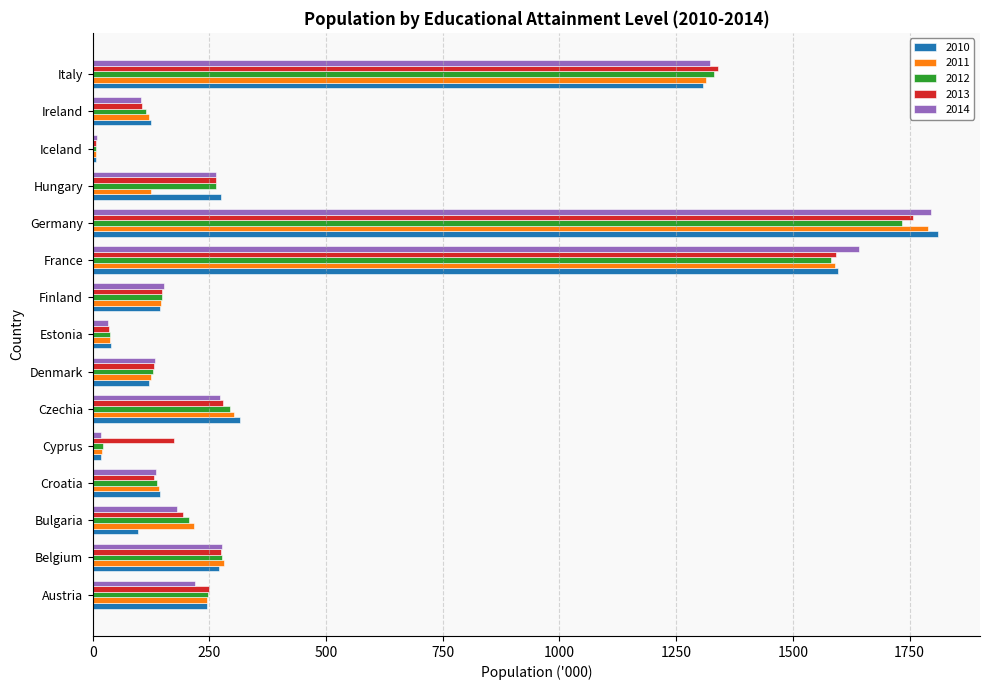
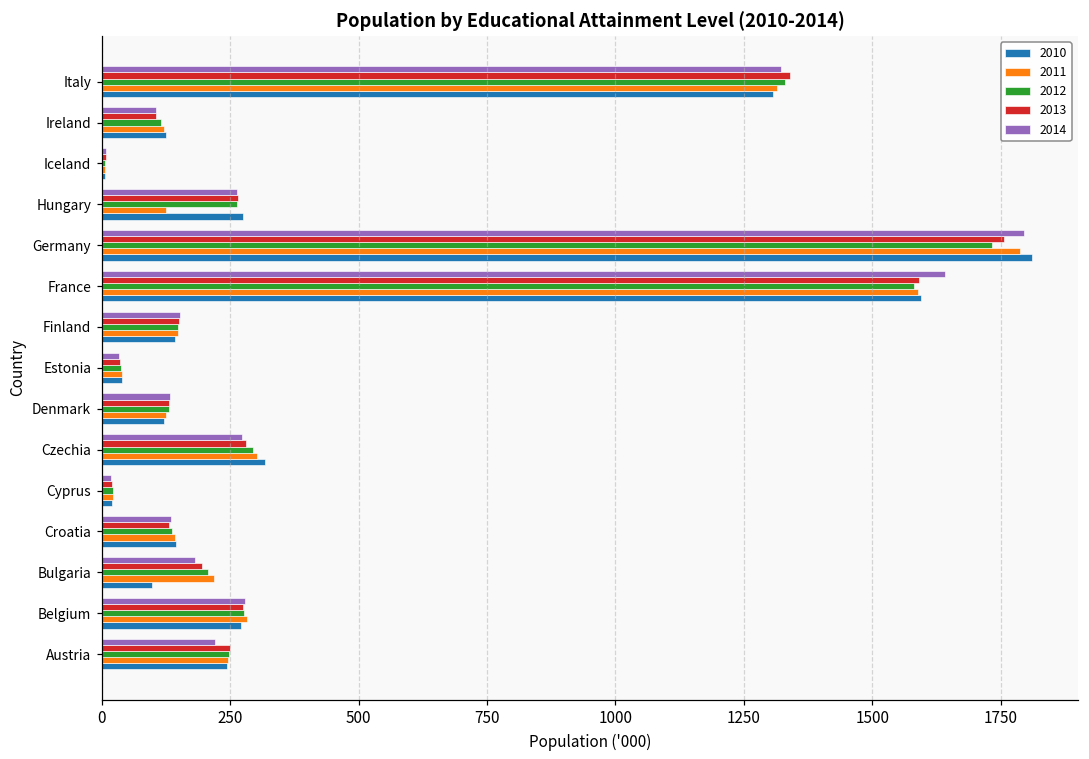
2013, Cyprus: 180 -> 20
